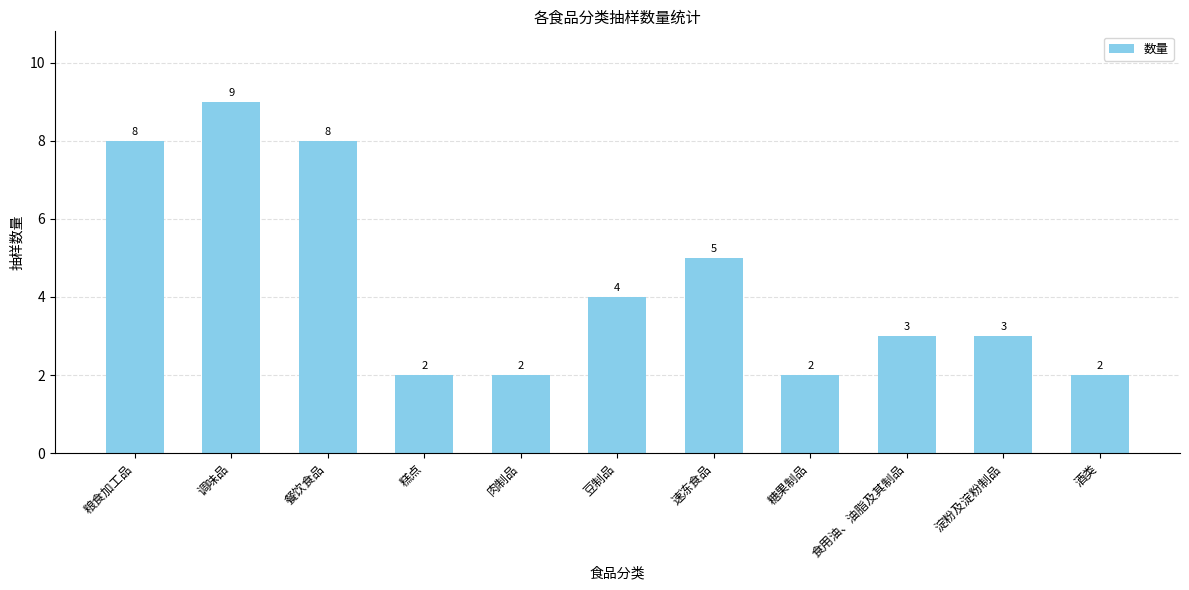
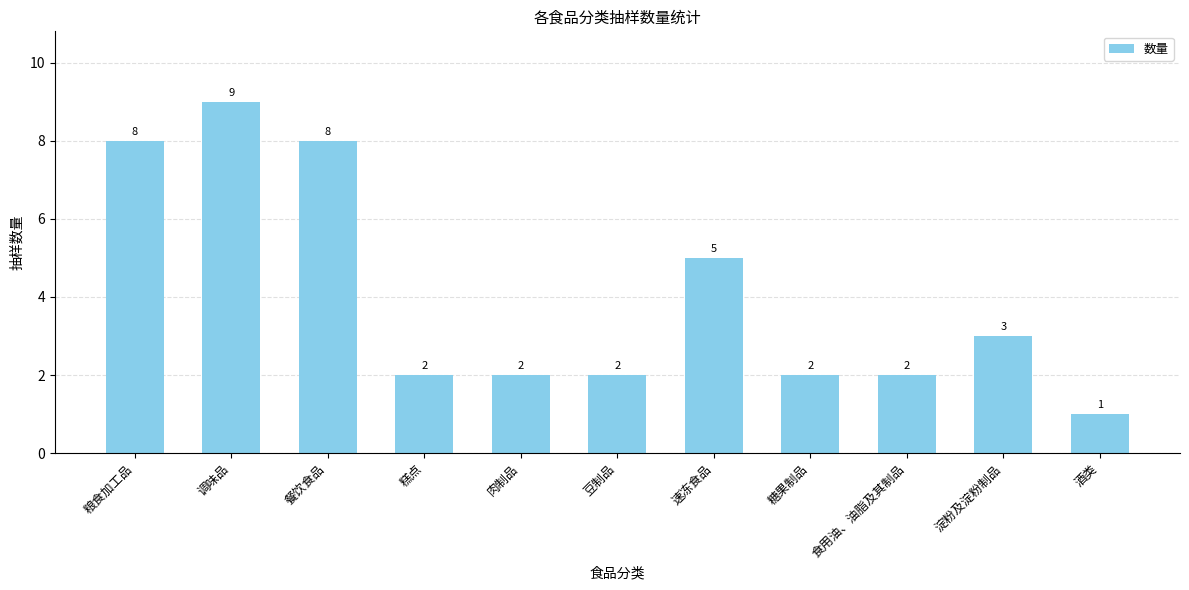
豆制品: 4 -> 2
食用油、油脂及其制品: 3 -> 2
酒类: 2 -> 1
